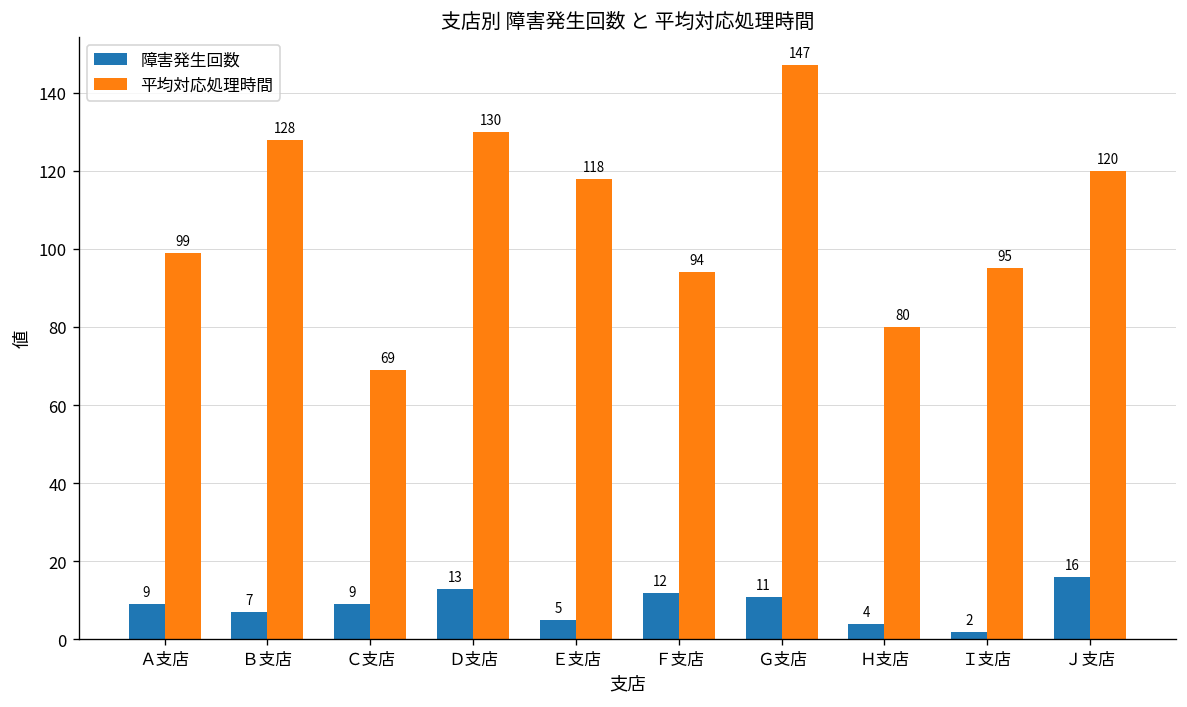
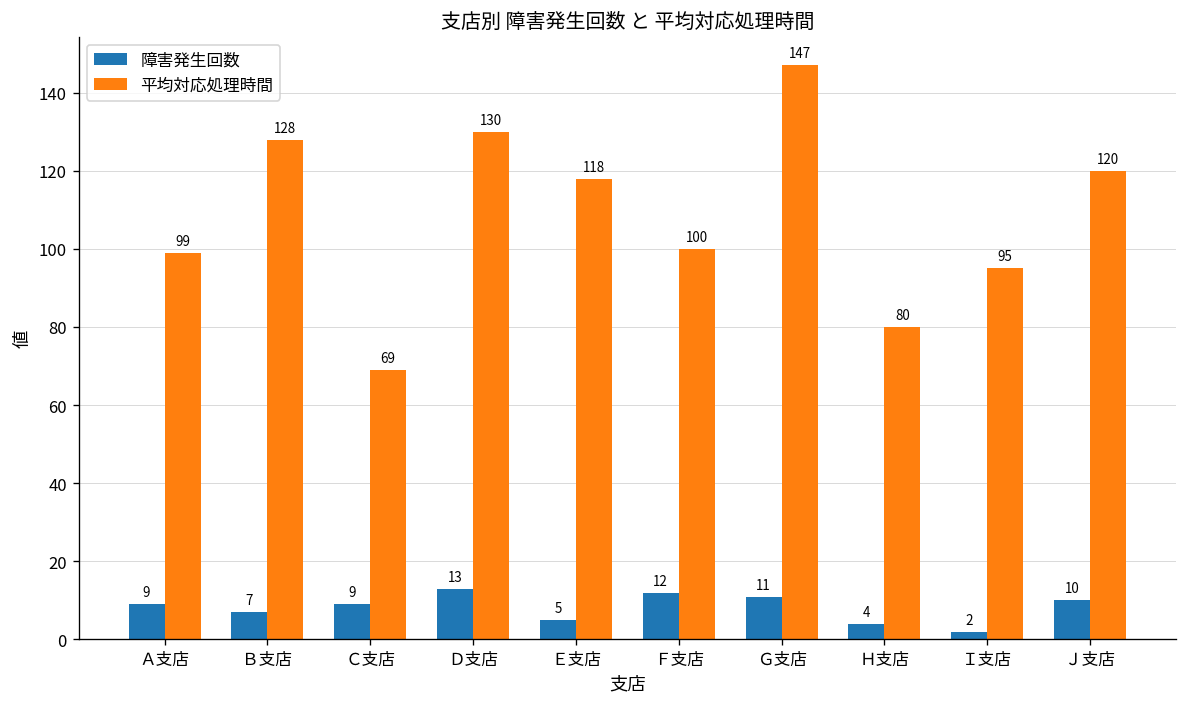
平均対応処理時間, Ｆ支店: 94 -> 100
障害発生回数, Ｊ支店: 16 -> 10
